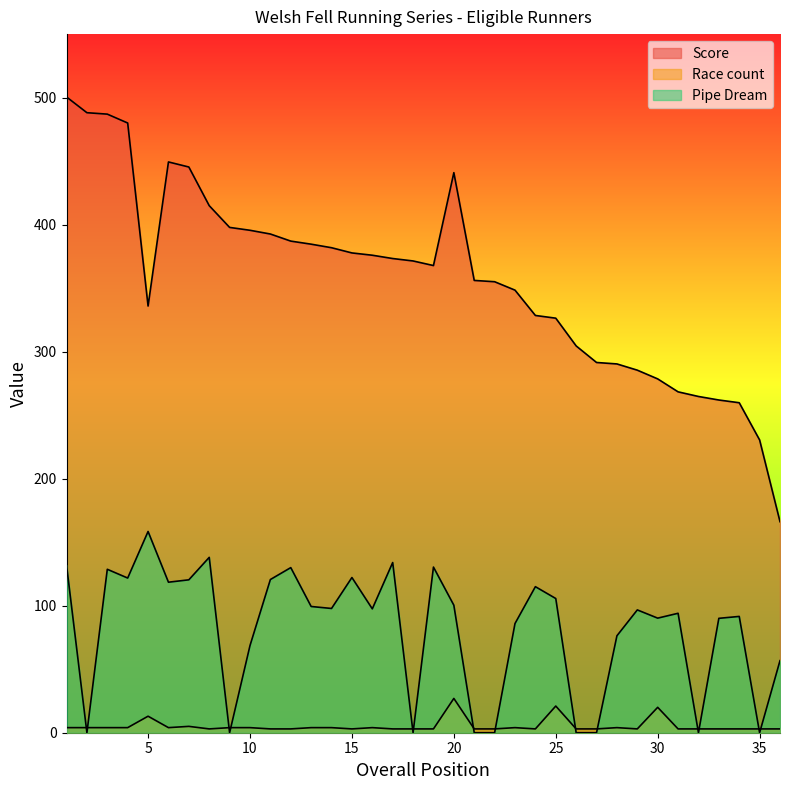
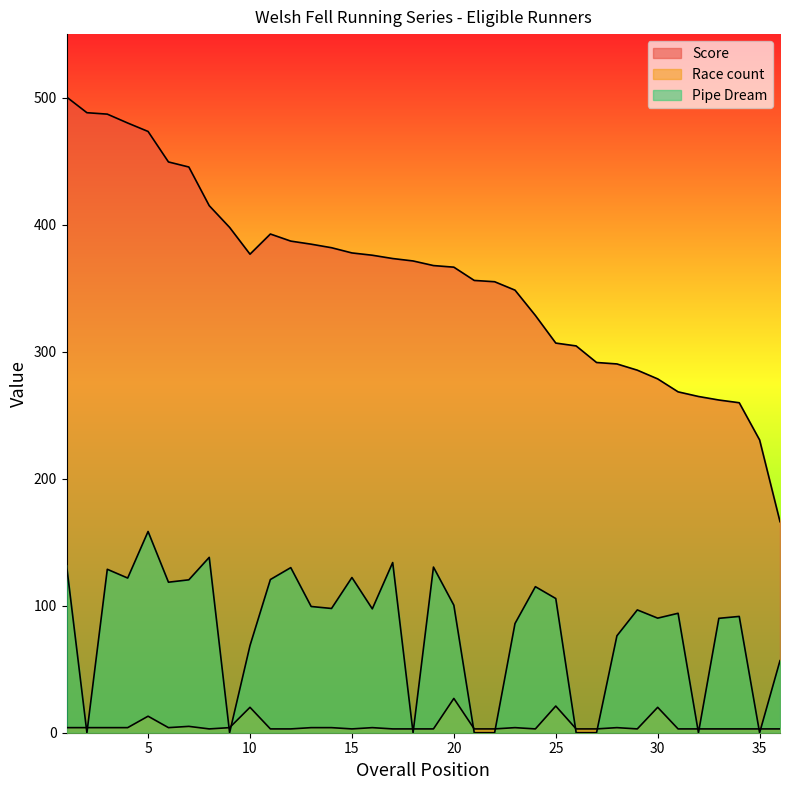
Score, 5: 336 -> 473
Score, 10: 396 -> 377
Race count, 10: 4 -> 20
Score, 20: 441 -> 367
Score, 25: 326 -> 307
